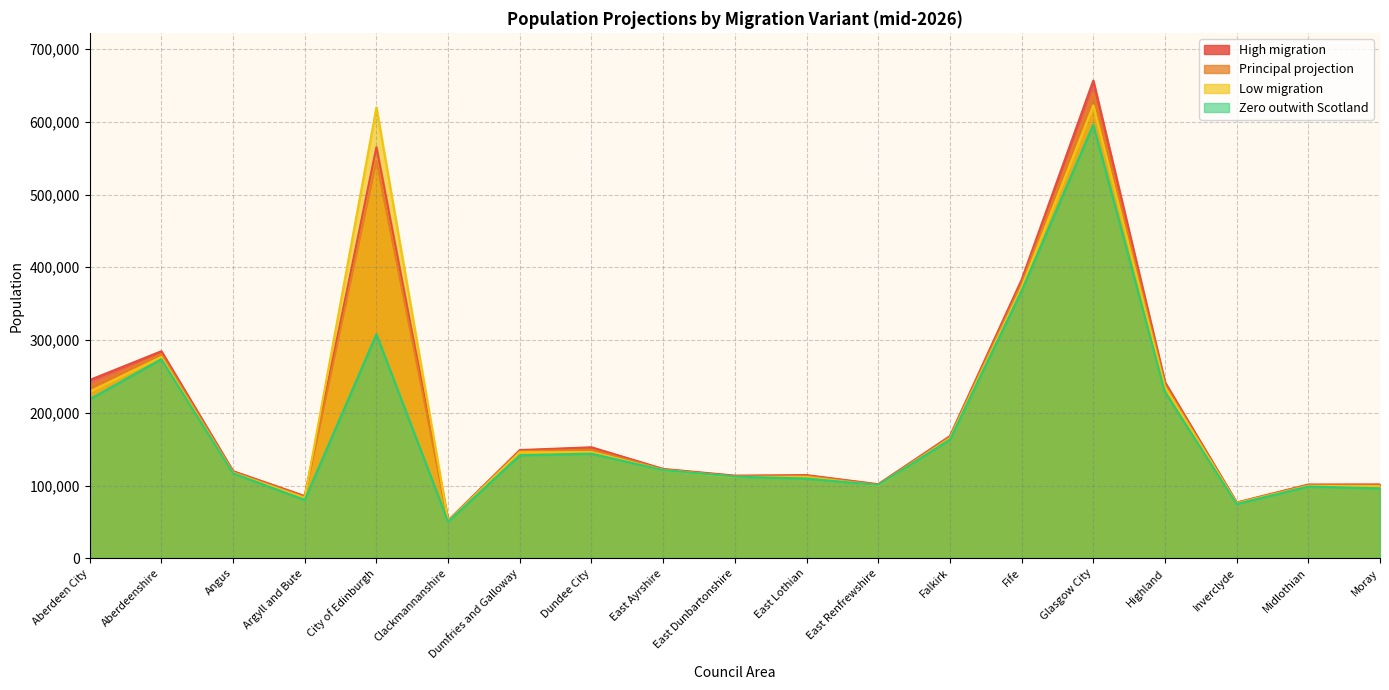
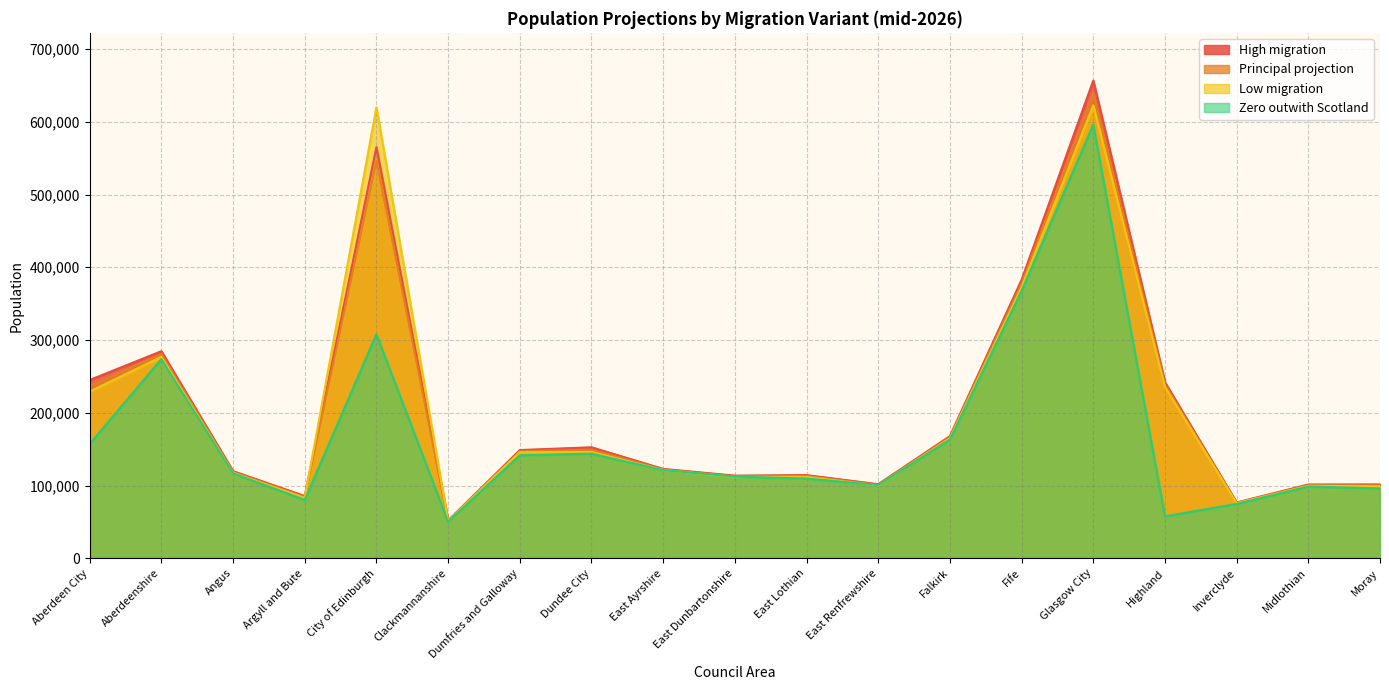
Zero outwith Scotland, Aberdeen City: 220,000 -> 160,000
Zero outwith Scotland, Highland: 230,000 -> 60,000
